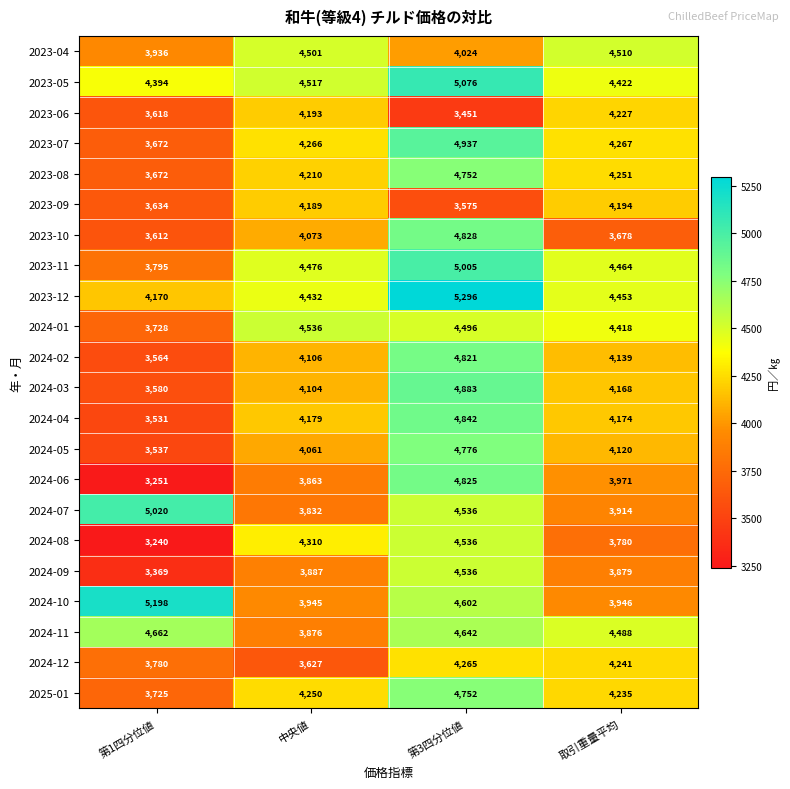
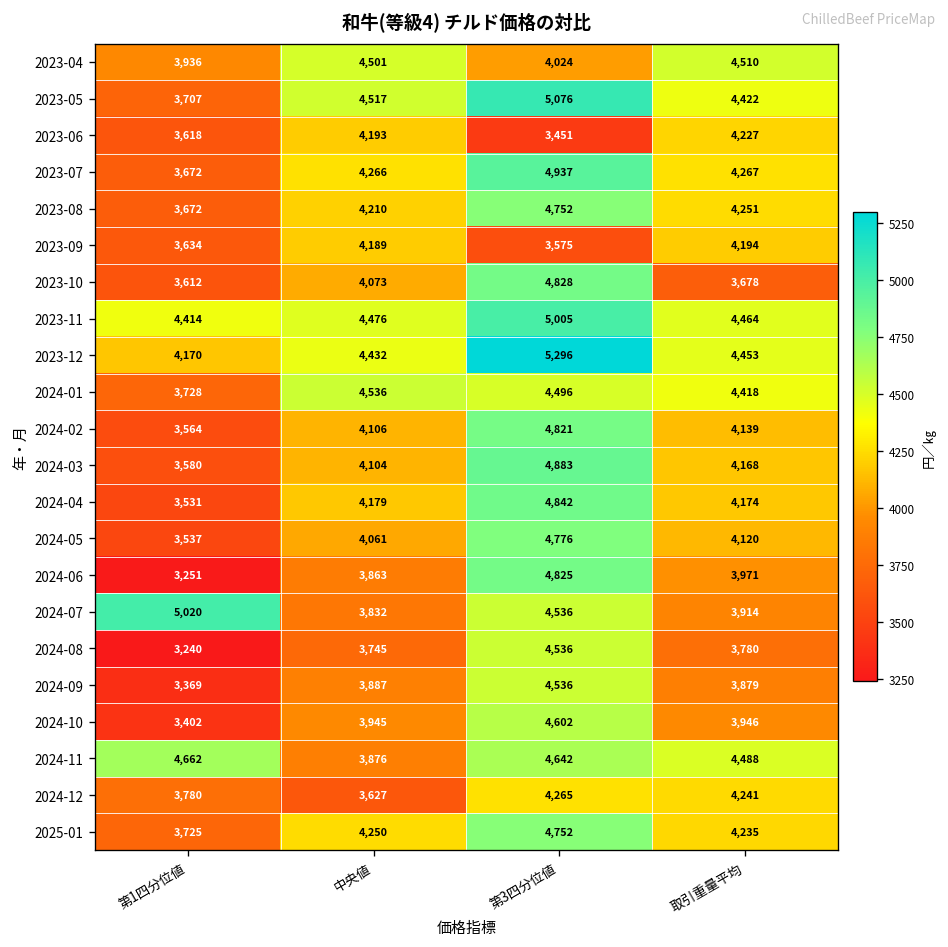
2023-05, 第1四分位値: 4,394 -> 3,707
2023-11, 第1四分位値: 3,795 -> 4,414
2024-08, 中央値: 4,310 -> 3,745
2024-10, 第1四分位値: 5,198 -> 3,402
